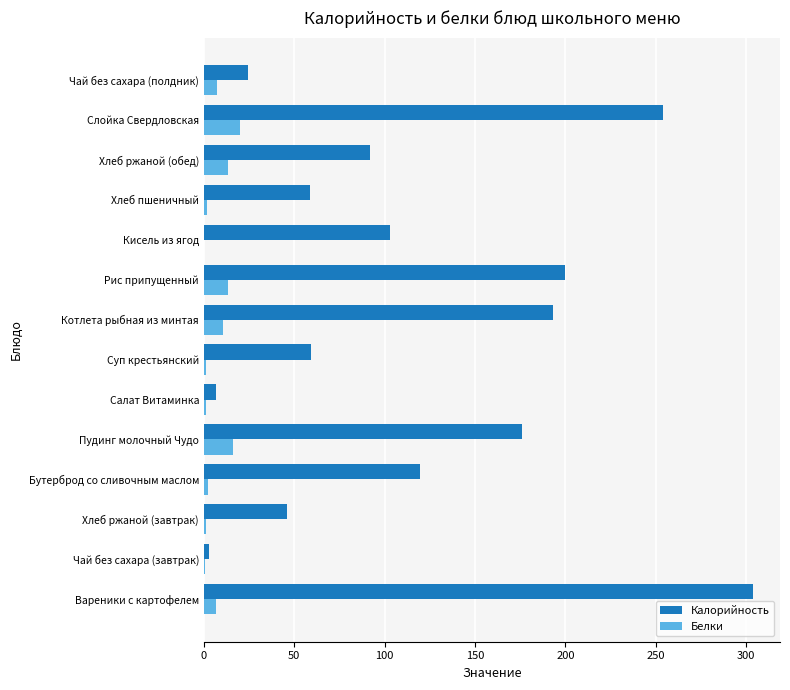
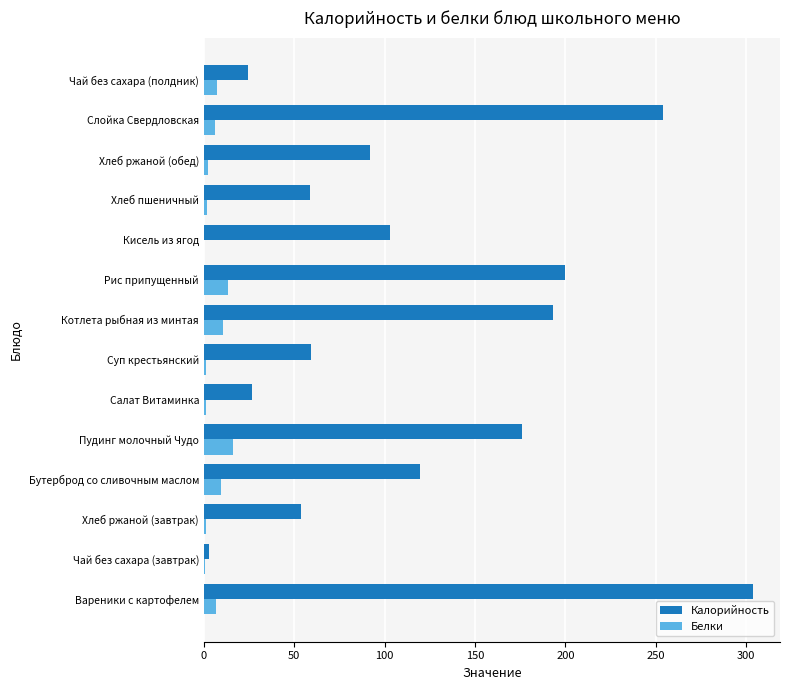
Белки, Слойка Свердловская: 20 -> 6
Белки, Хлеб ржаной (обед): 14 -> 2
Калорийность, Салат Витаминка: 7 -> 27
Белки, Бутерброд со сливочным маслом: 2 -> 9
Калорийность, Хлеб ржаной (завтрак): 46 -> 54
